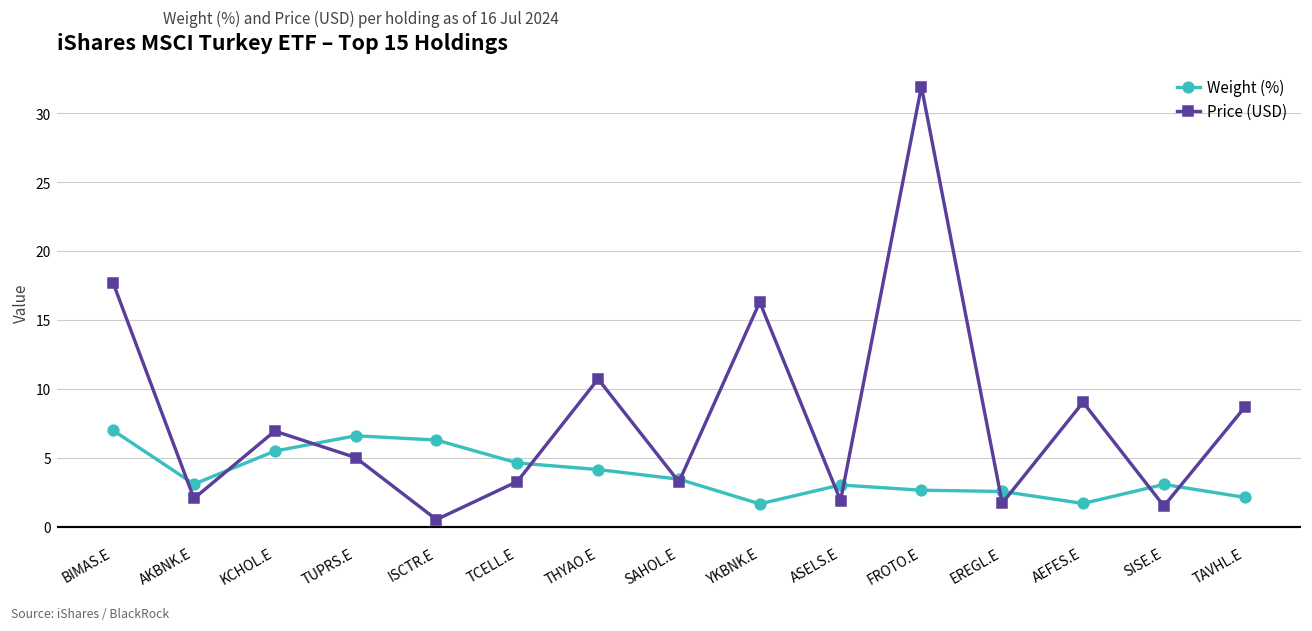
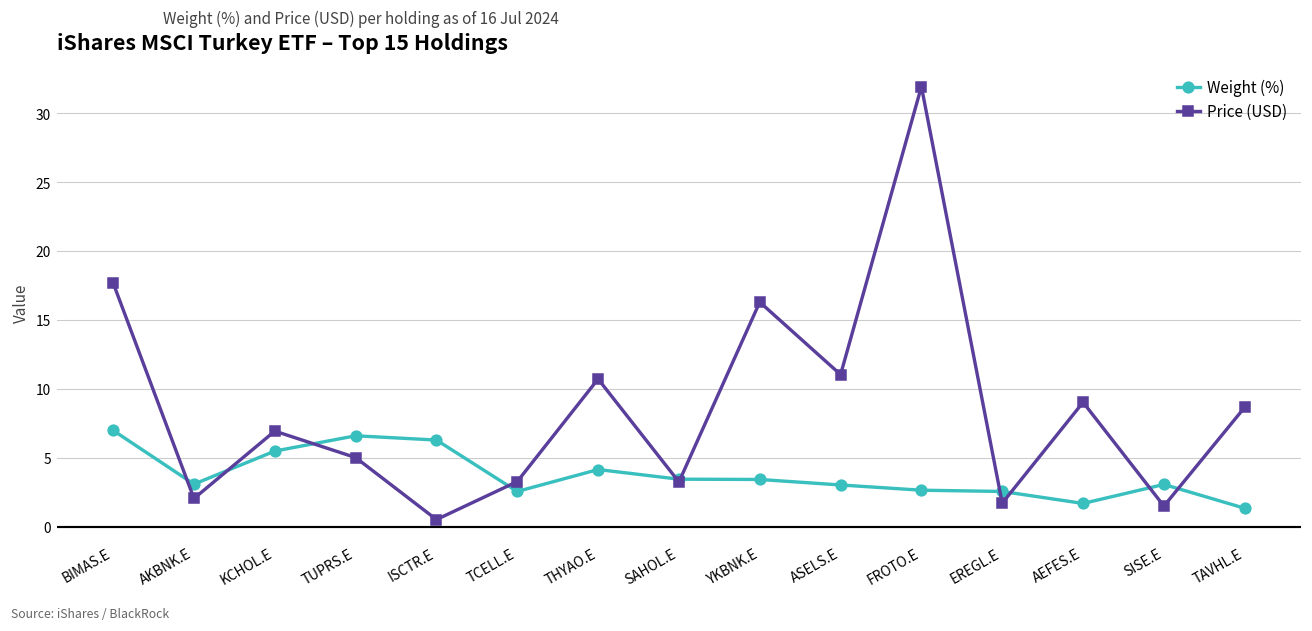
Weight (%), TCELL.E: 4.6 -> 2.6
Weight (%), YKBNK.E: 1.7 -> 3.4
Price (USD), ASELS.E: 1.9 -> 11.1
Weight (%), TAVHL.E: 2.1 -> 1.4
